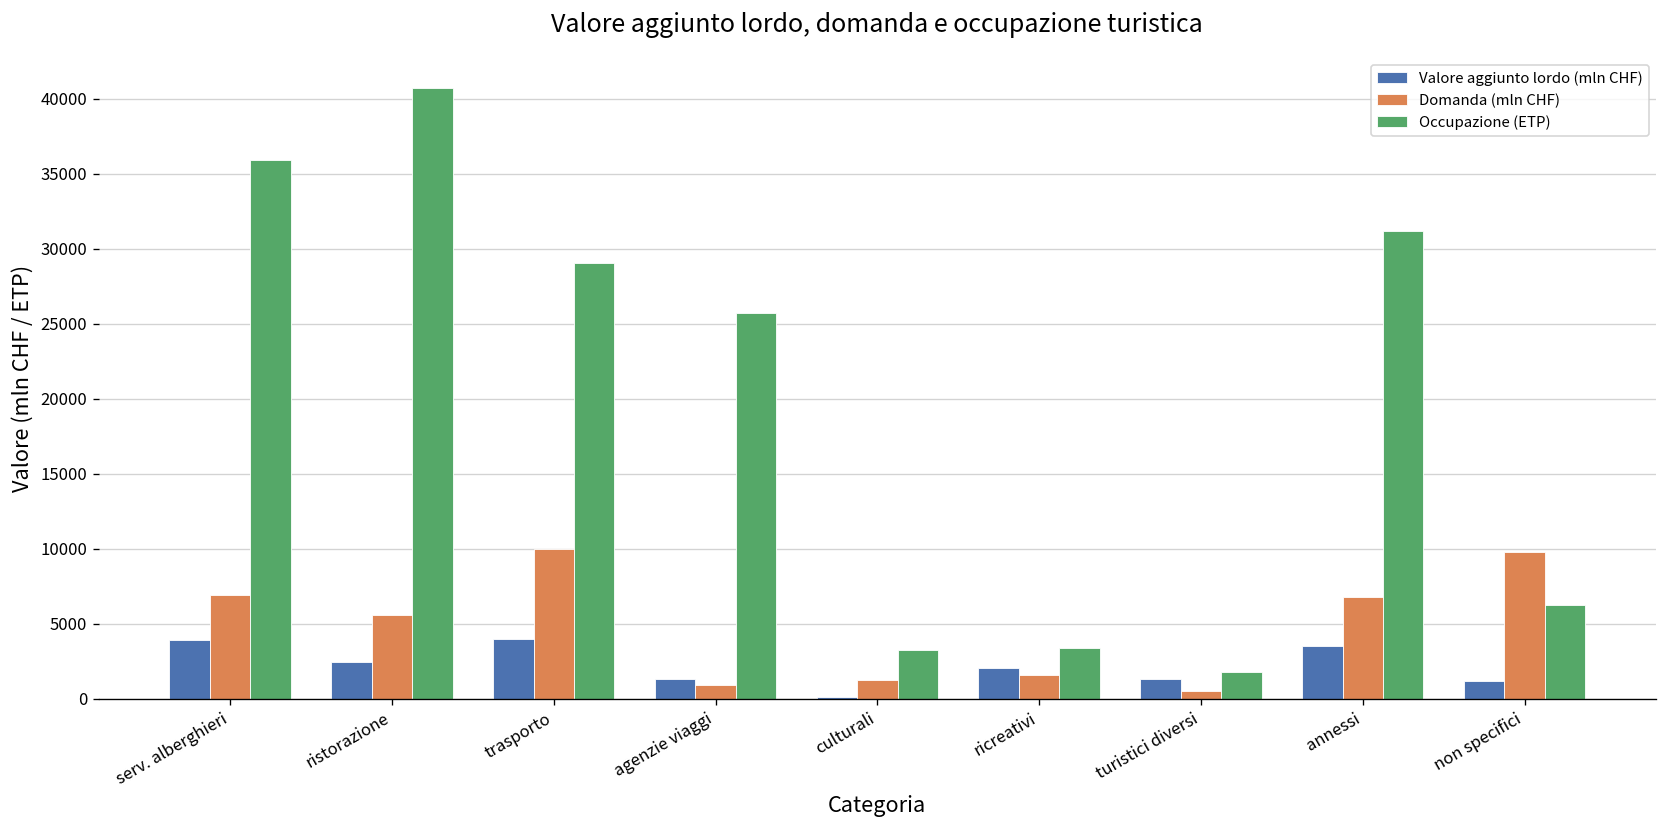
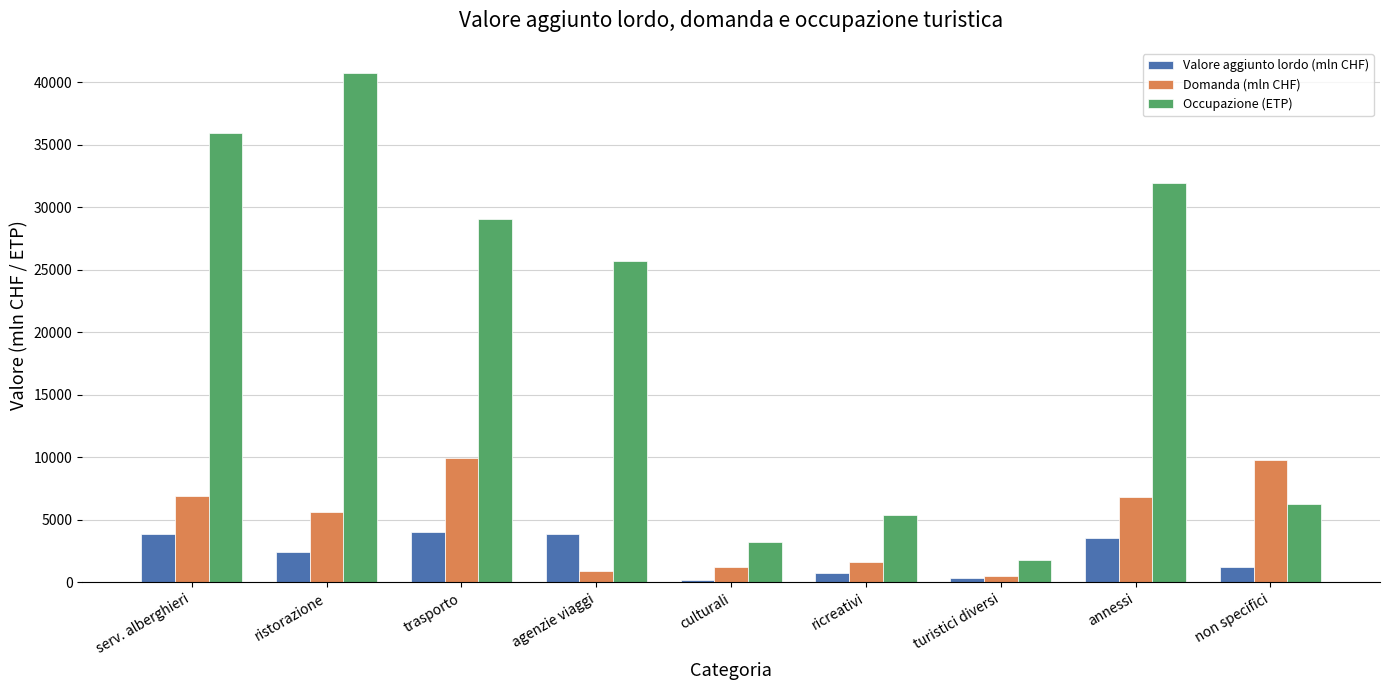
Valore aggiunto lordo (mln CHF), agenzie viaggi: 1300 -> 3900
Valore aggiunto lordo (mln CHF), ricreativi: 2100 -> 800
Occupazione (ETP), ricreativi: 3400 -> 5400
Valore aggiunto lordo (mln CHF), turistici diversi: 1400 -> 400
Occupazione (ETP), annessi: 31200 -> 31900
